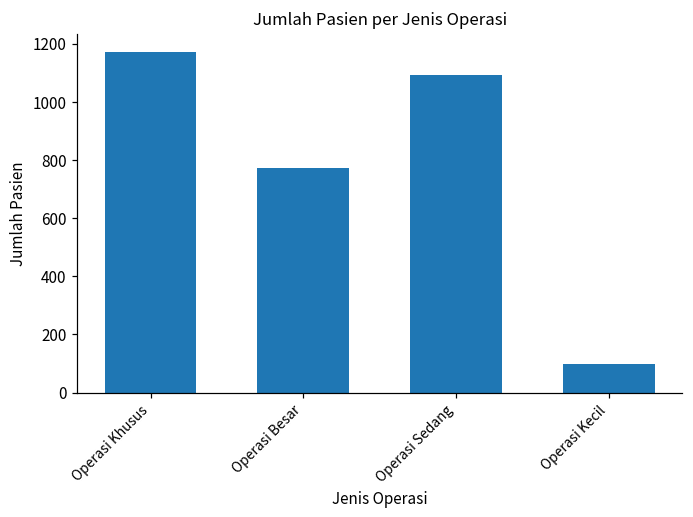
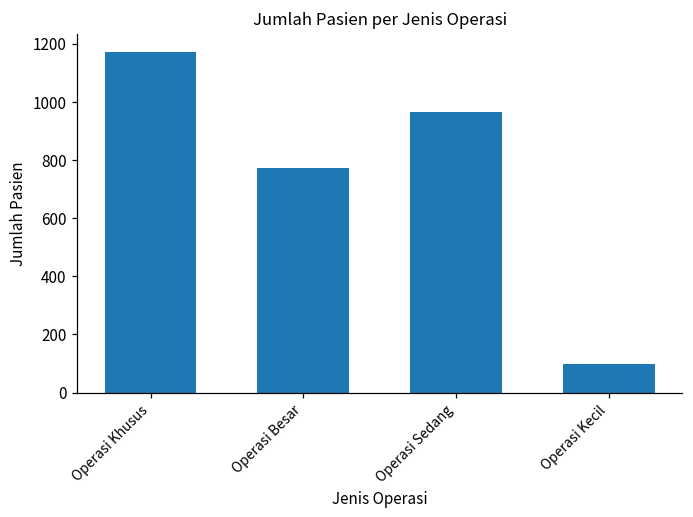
Operasi Sedang: 1090 -> 970
